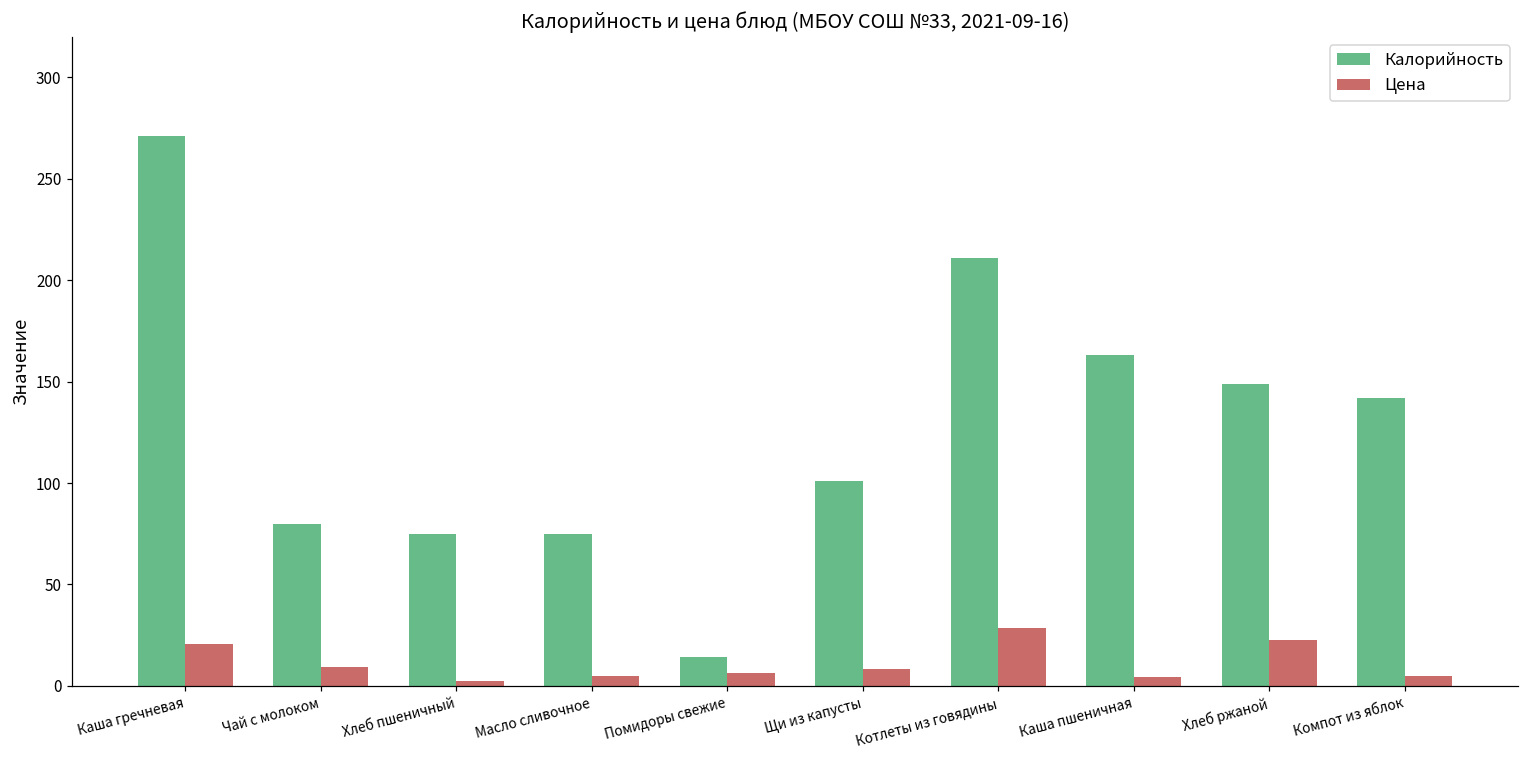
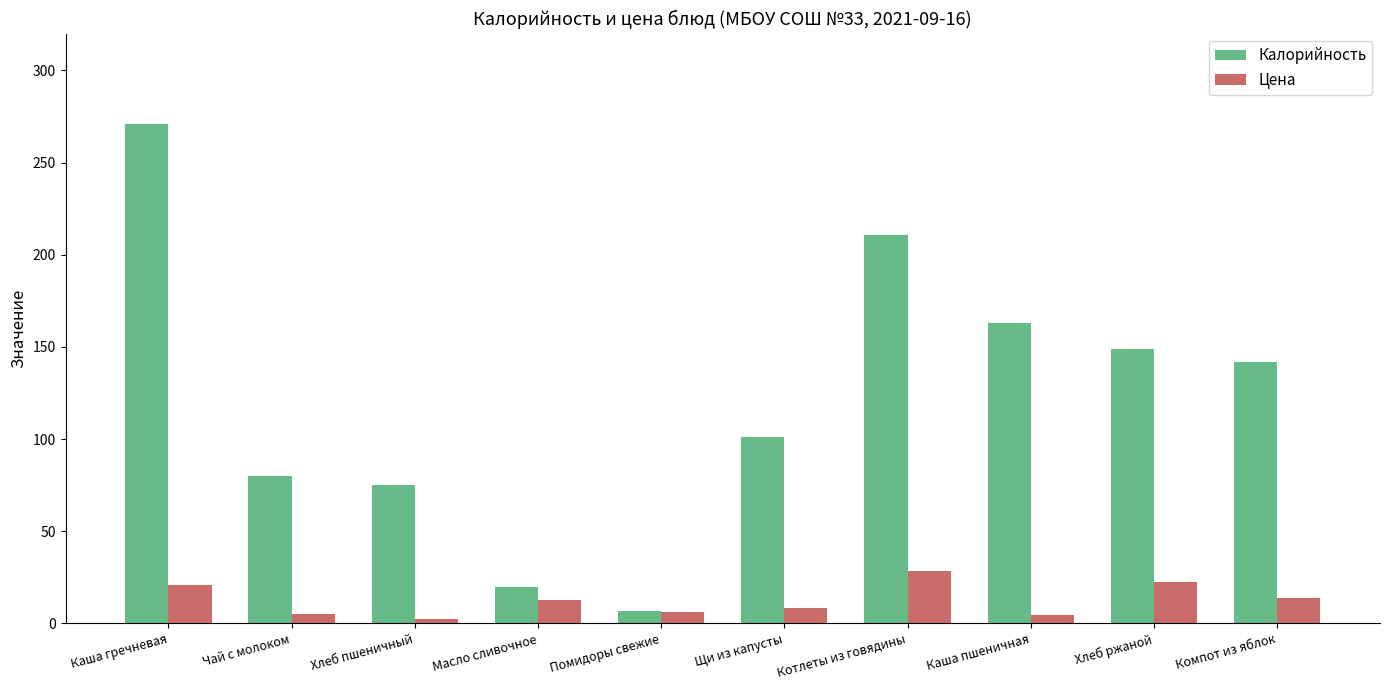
Цена, Чай с молоком: 9 -> 5
Калорийность, Масло сливочное: 75 -> 20
Цена, Масло сливочное: 5 -> 13
Калорийность, Помидоры свежие: 14 -> 7
Цена, Компот из яблок: 5 -> 14
